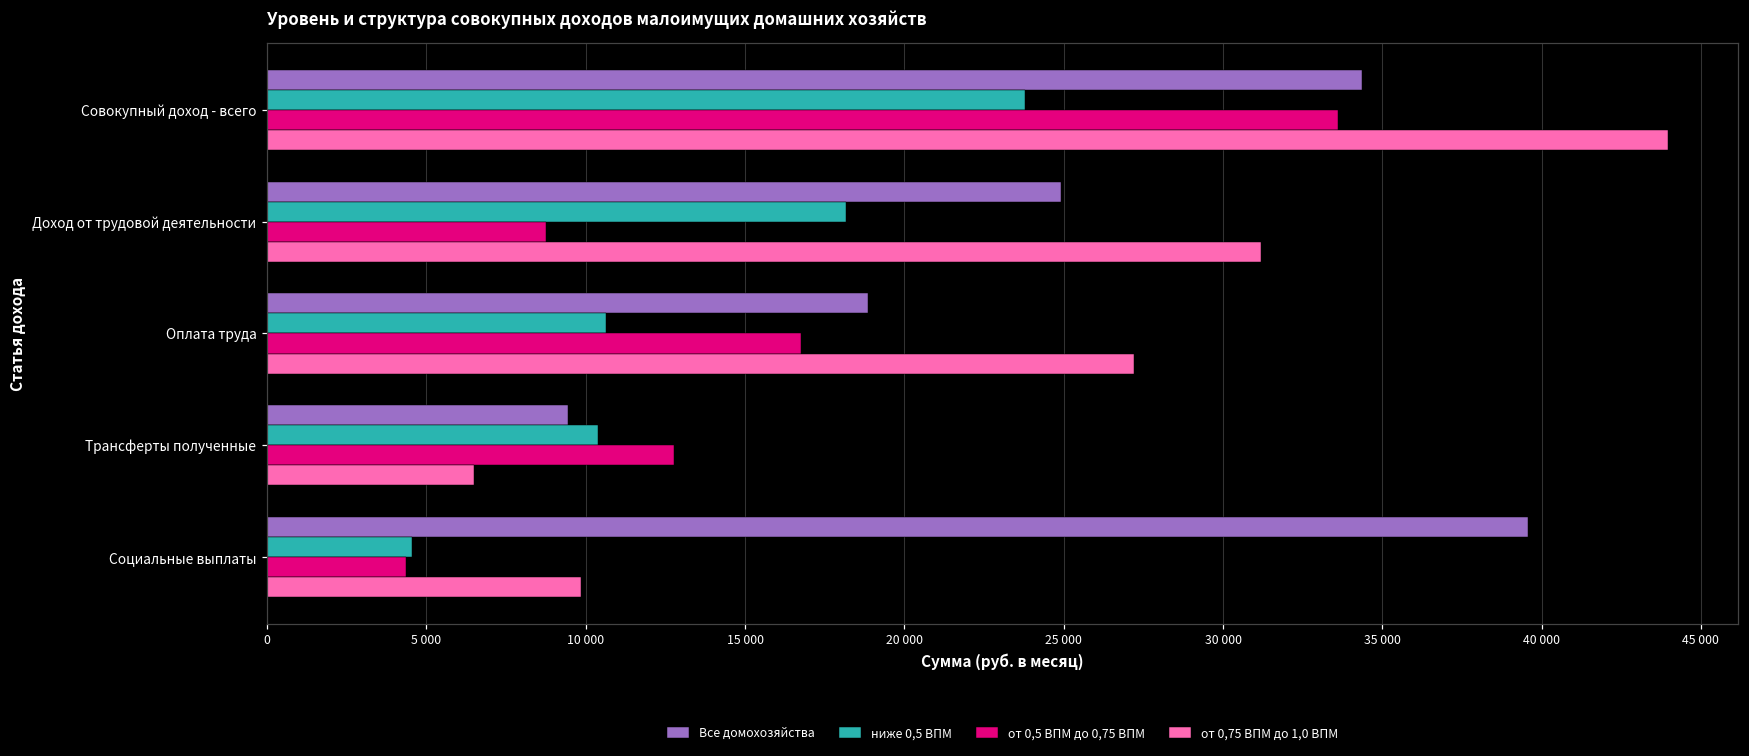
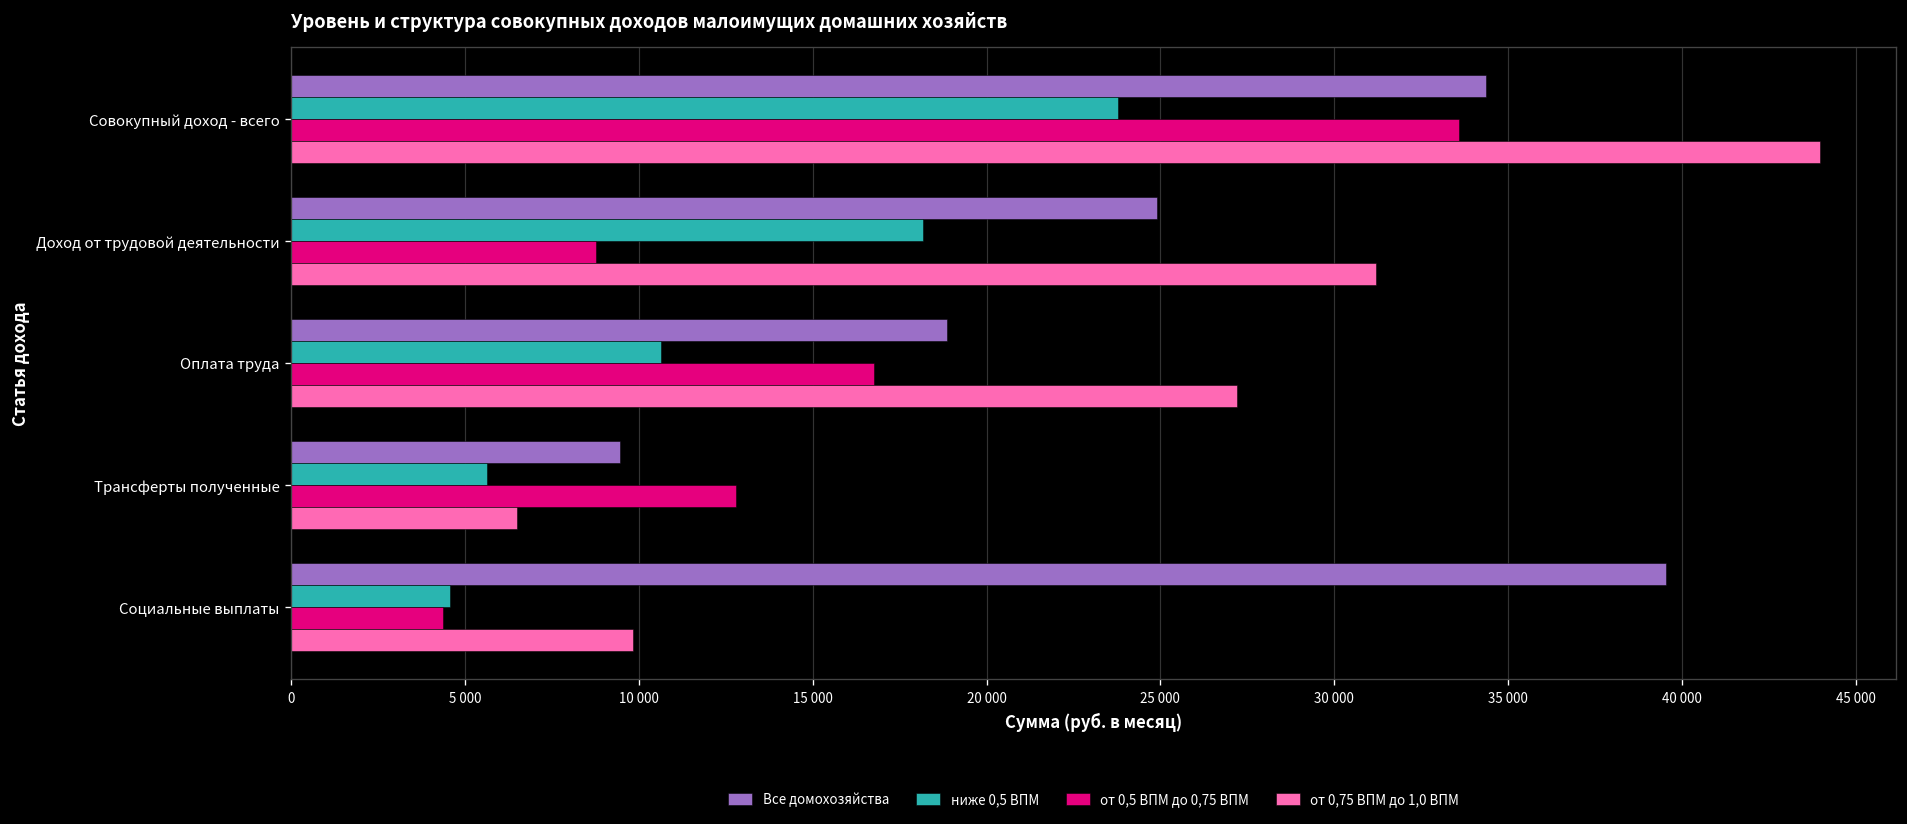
ниже 0,5 ВПМ, Трансферты полученные: 10400 -> 5600
